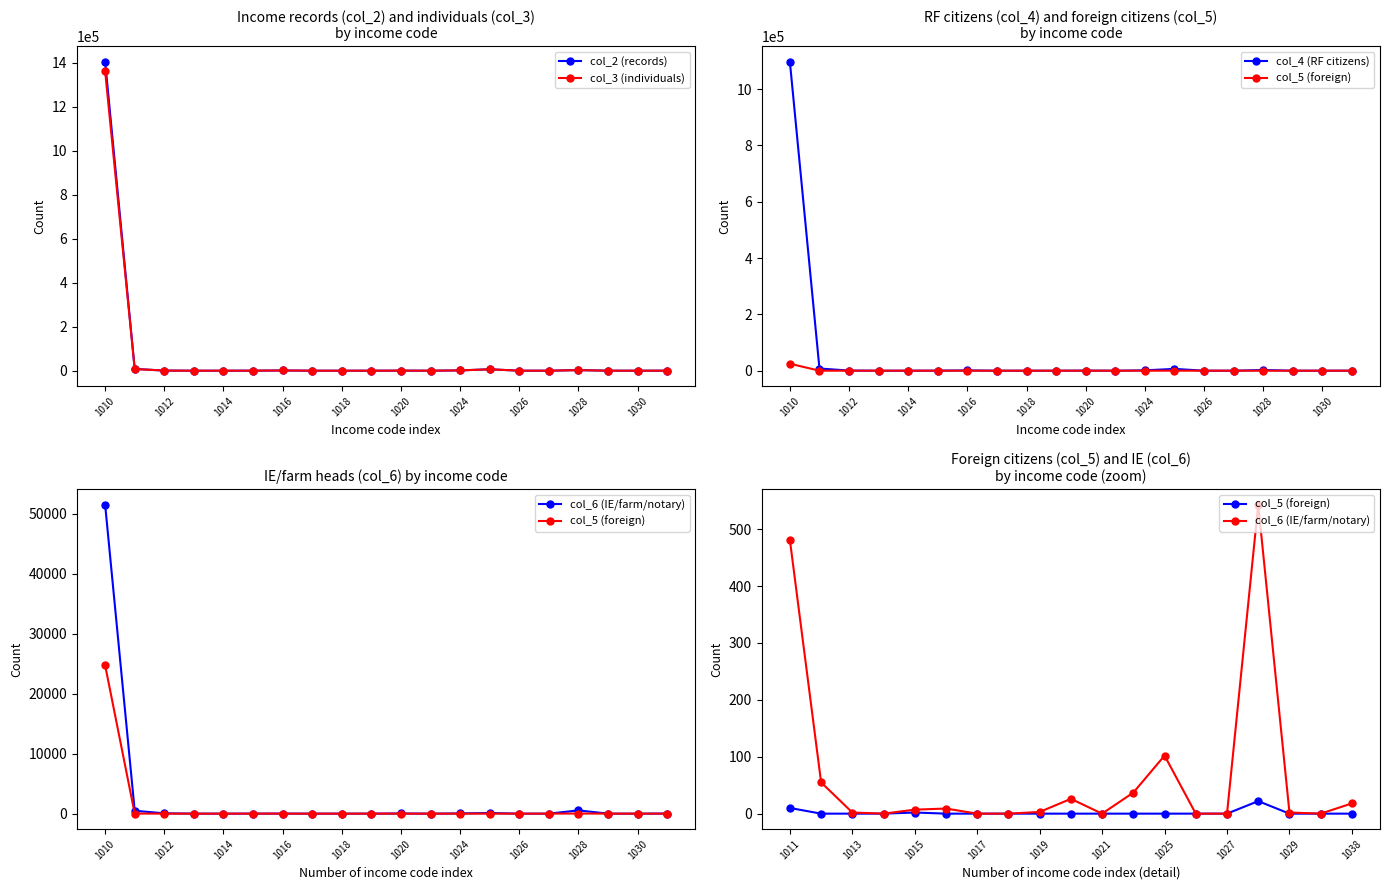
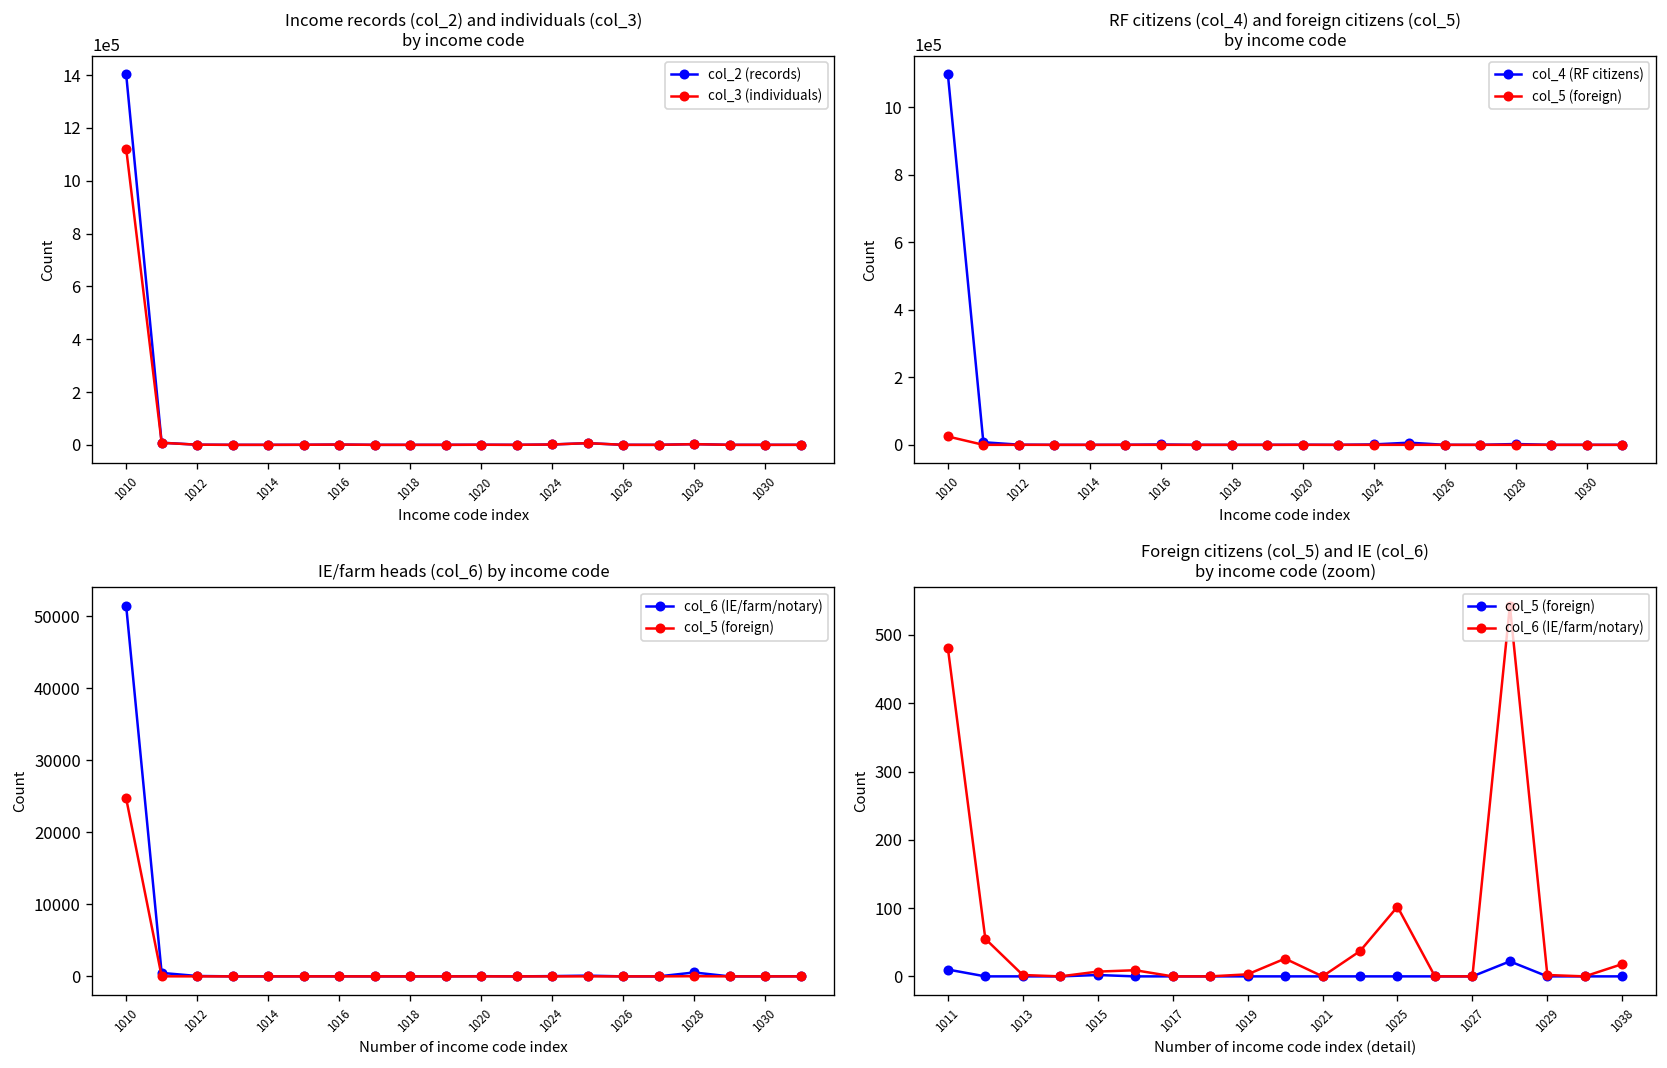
Income records (col_2) and individuals (col_3) by income code, col_3 (individuals), 1010: 1360000 -> 1120000
